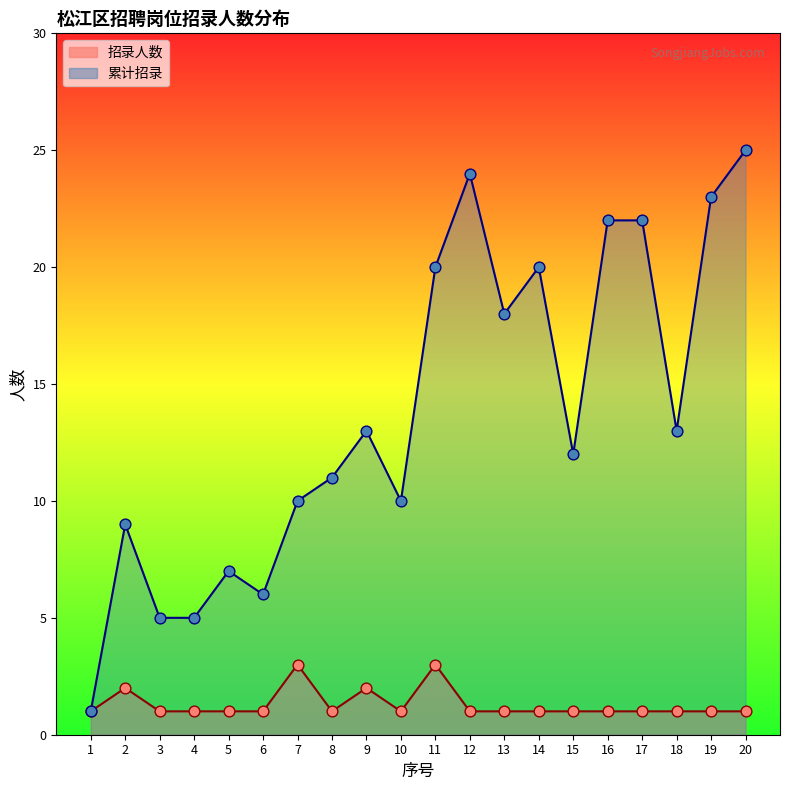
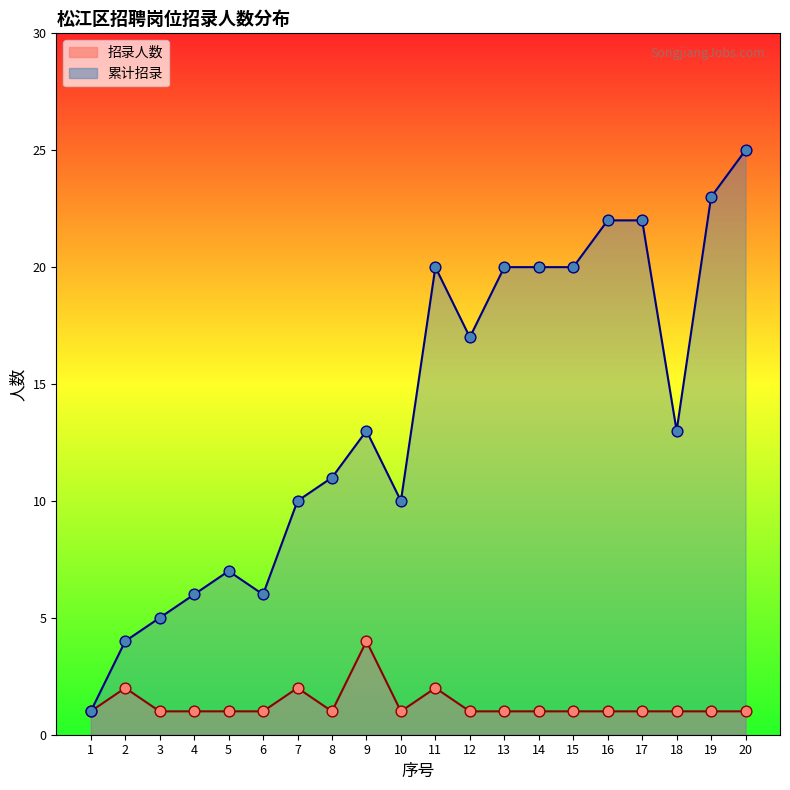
累计招录, 2: 9 -> 4
累计招录, 4: 5 -> 6
招录人数, 7: 3 -> 2
招录人数, 9: 2 -> 4
招录人数, 11: 3 -> 2
累计招录, 12: 24 -> 17
累计招录, 13: 18 -> 20
累计招录, 15: 12 -> 20
